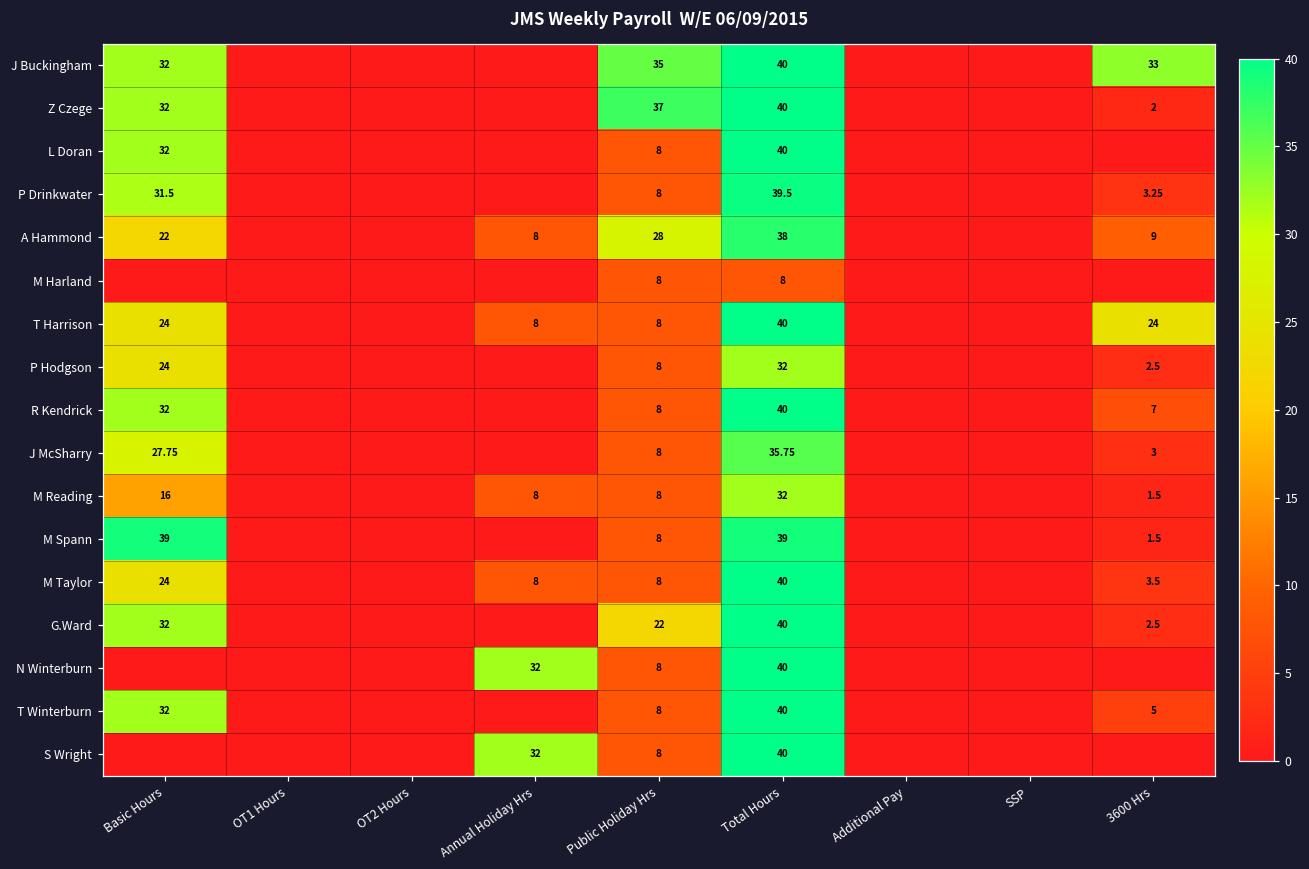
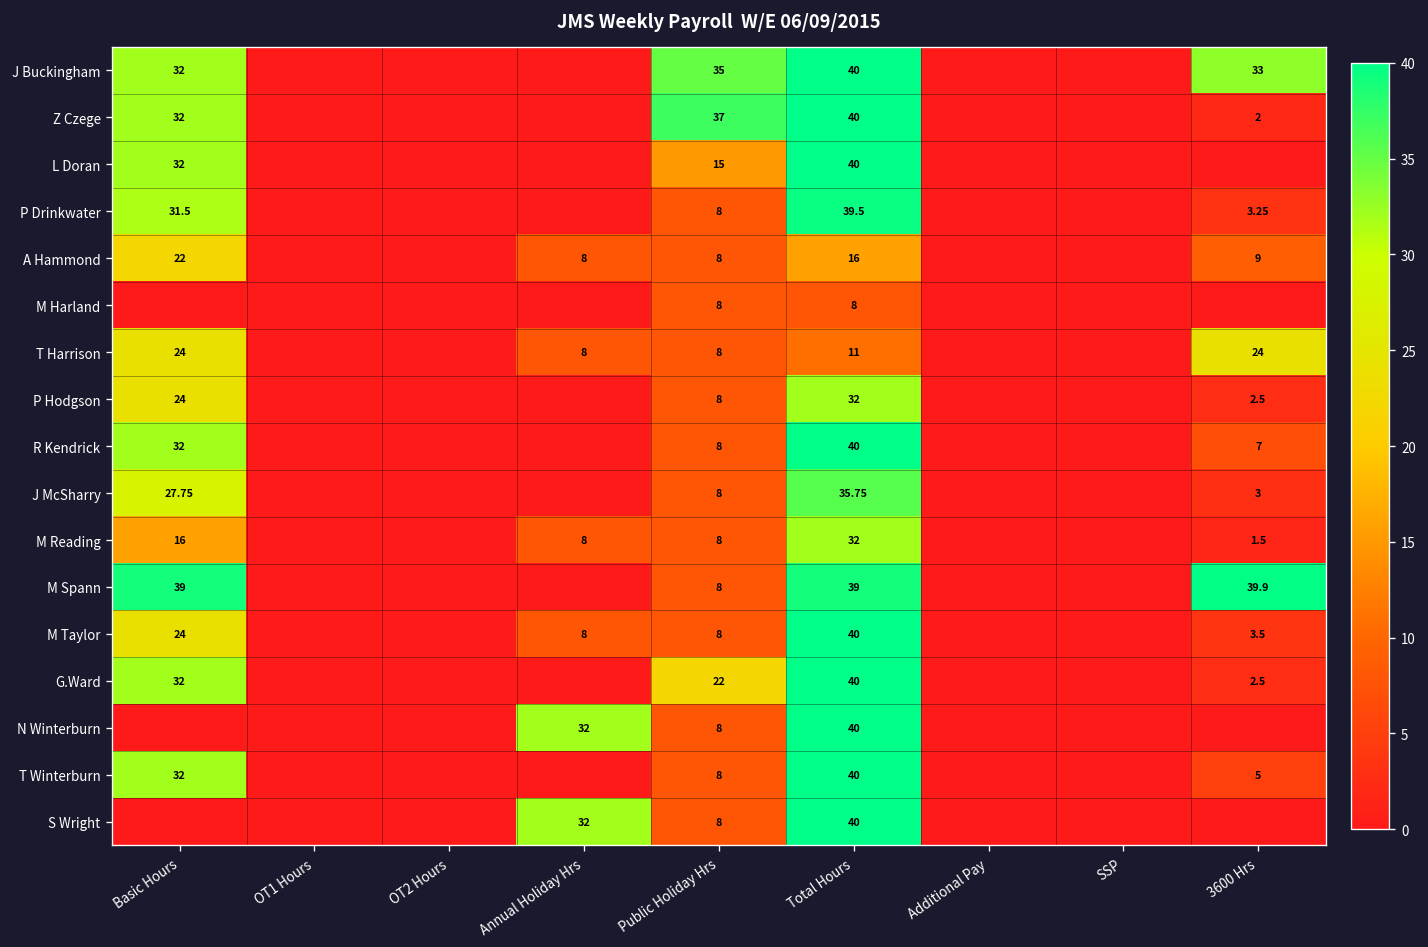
L Doran, Public Holiday Hrs: 8 -> 15
A Hammond, Public Holiday Hrs: 28 -> 8
A Hammond, Total Hours: 38 -> 16
T Harrison, Total Hours: 40 -> 11
M Spann, 3600 Hrs: 1.5 -> 39.9
